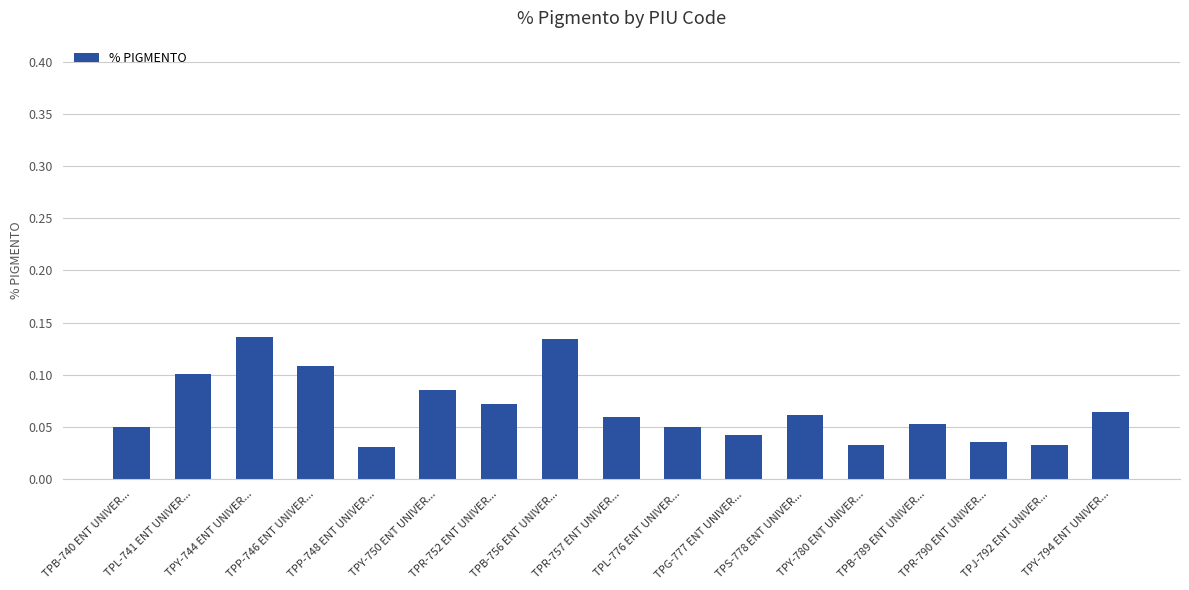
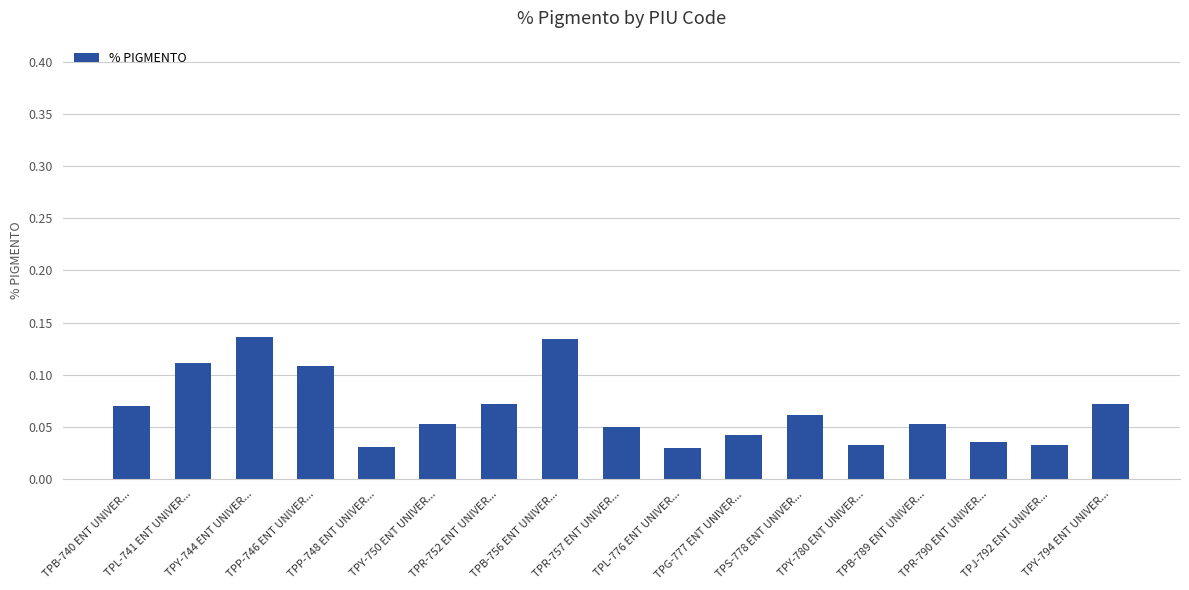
TPB-740 ENT UNIVER...: 0.051 -> 0.071
TPL-741 ENT UNIVER...: 0.101 -> 0.111
TPY-750 ENT UNIVER...: 0.085 -> 0.053
TPR-757 ENT UNIVER...: 0.06 -> 0.05
TPL-776 ENT UNIVER...: 0.050 -> 0.030
TPY-794 ENT UNIVER...: 0.064 -> 0.072
